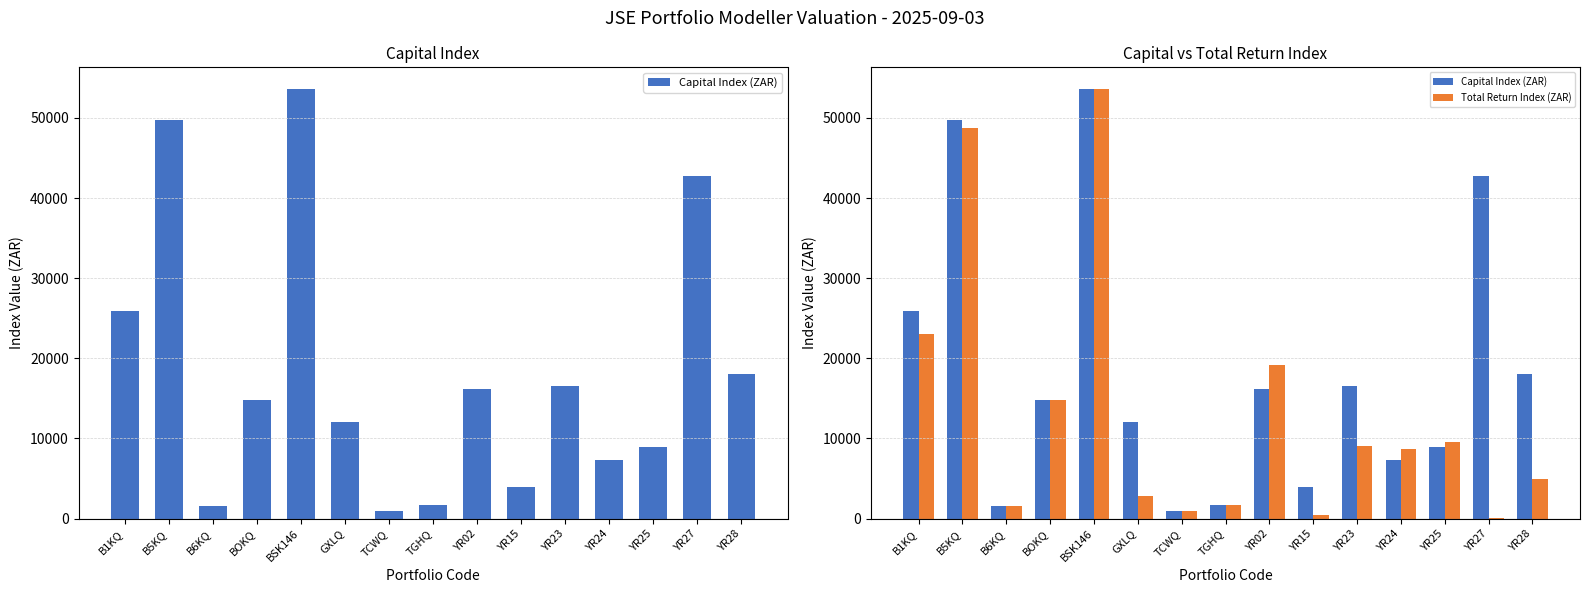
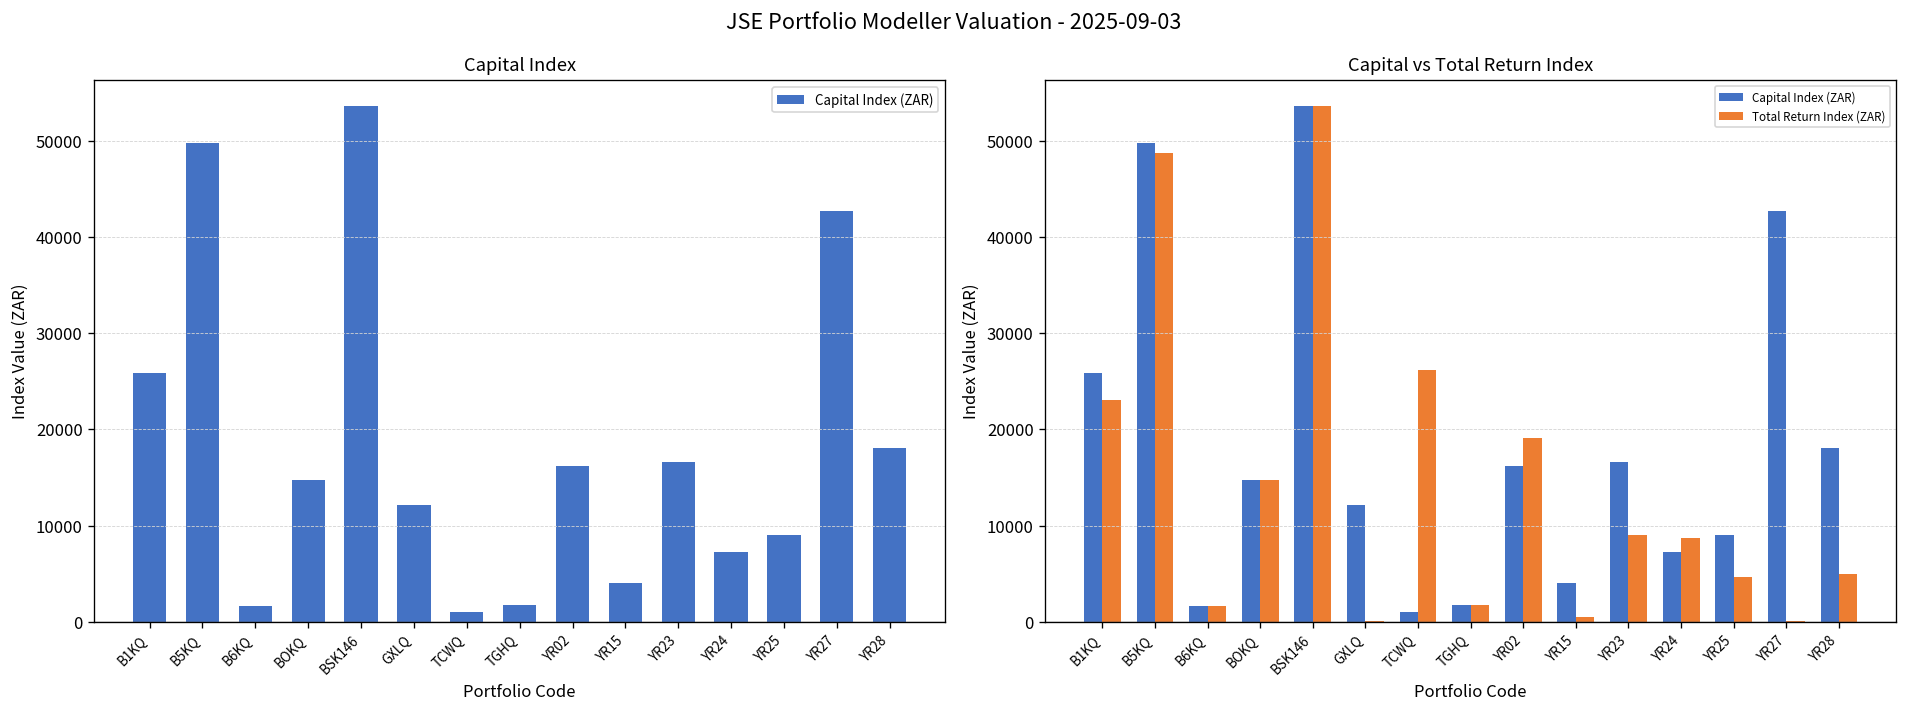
Capital vs Total Return Index, Total Return Index (ZAR), GXLQ: 3000 -> 0
Capital vs Total Return Index, Total Return Index (ZAR), TCWQ: 1000 -> 26000
Capital vs Total Return Index, Total Return Index (ZAR), YR25: 10000 -> 5000
